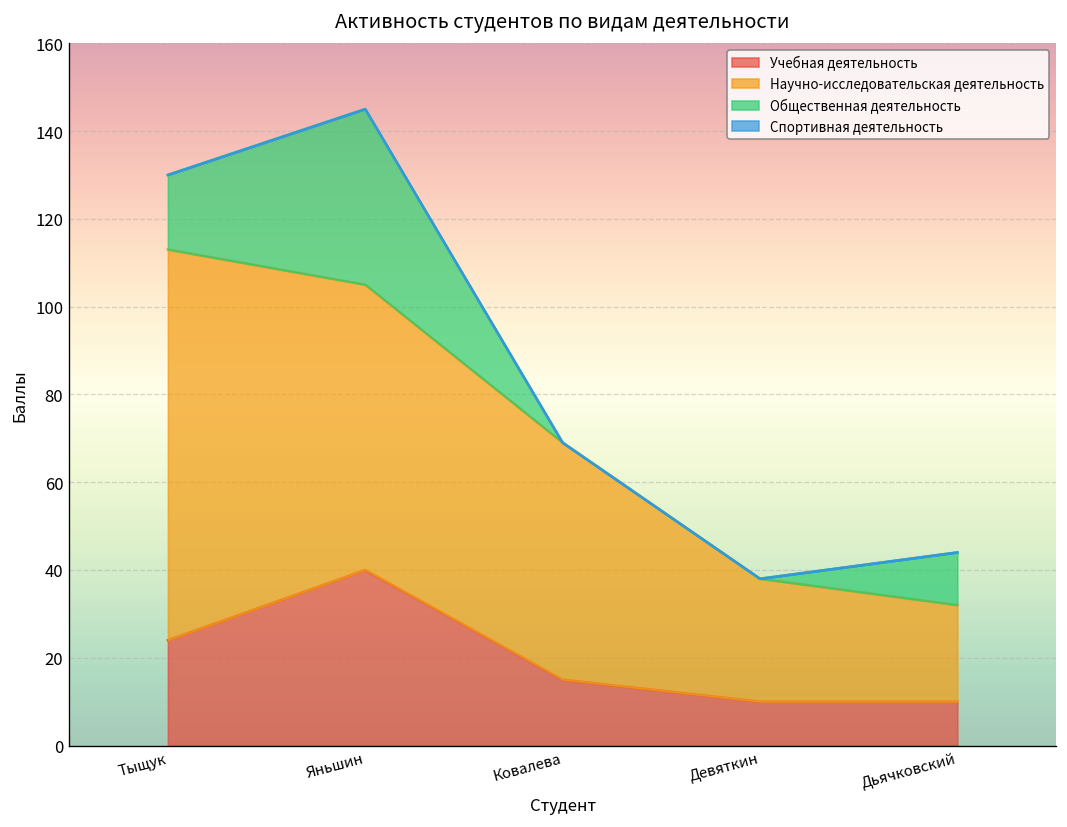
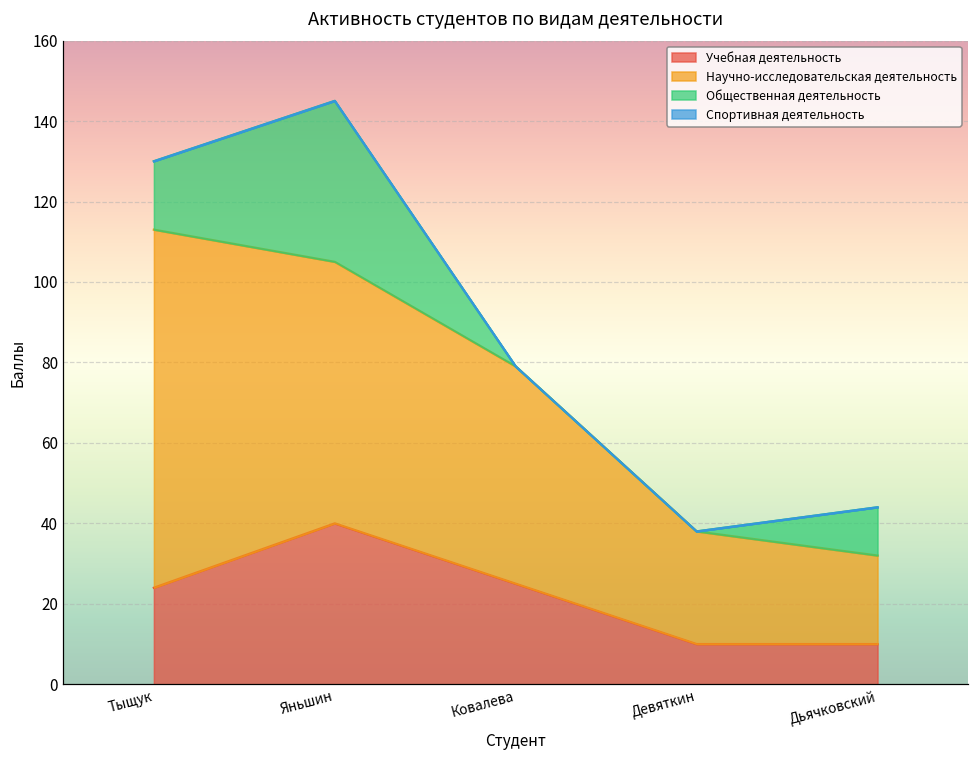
Учебная деятельность, Ковалева: 15 -> 25
